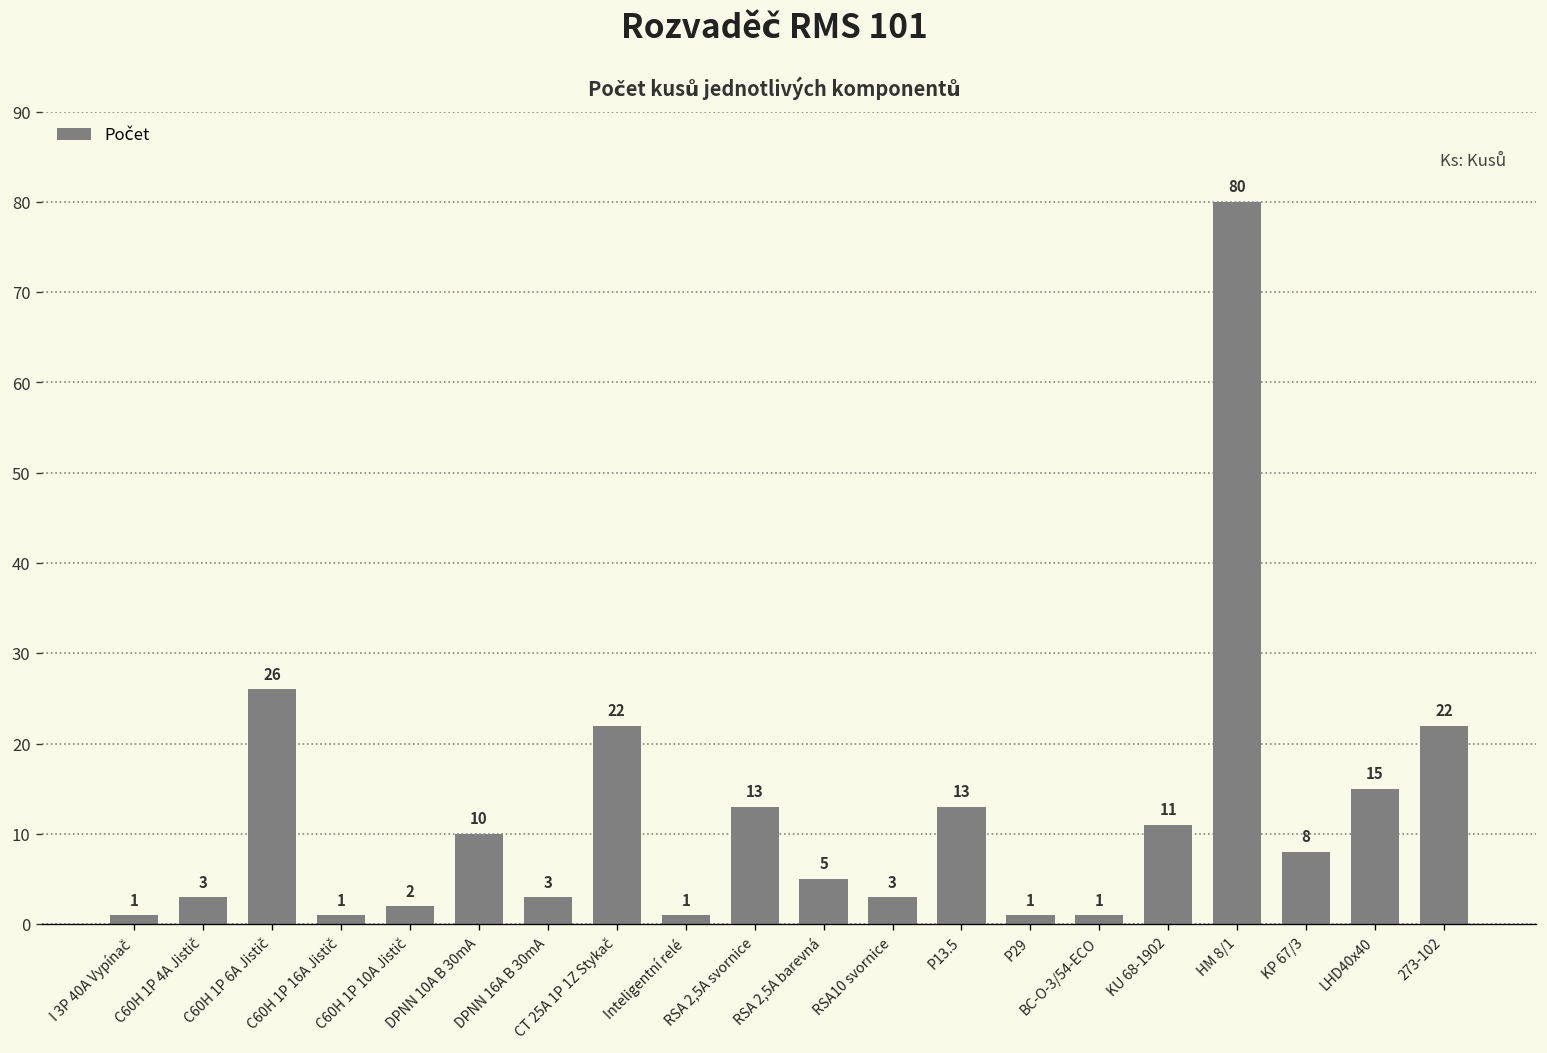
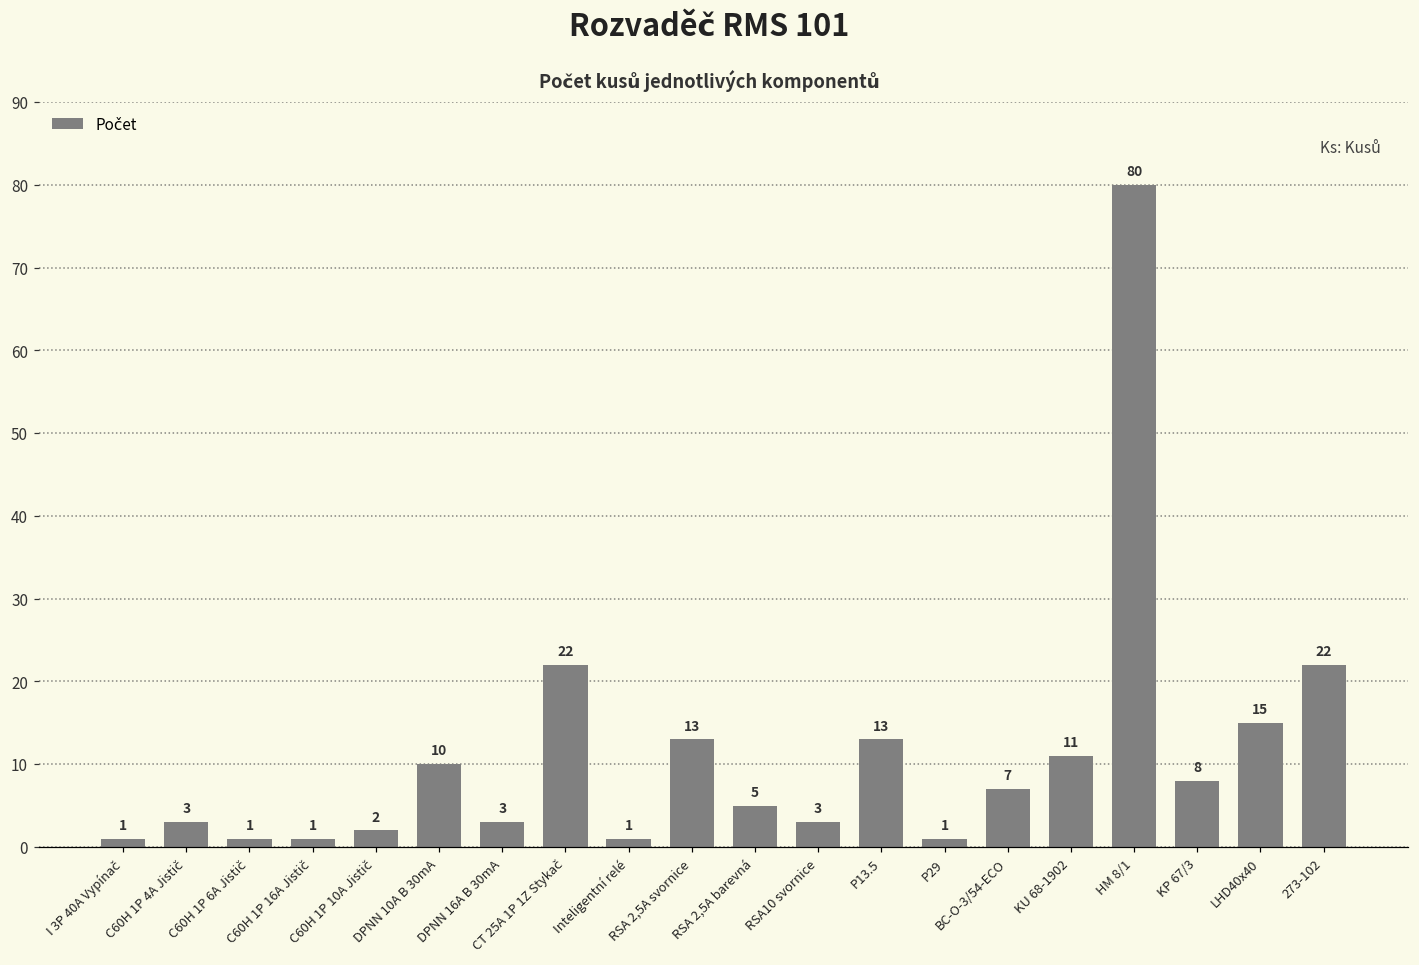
C60H 1P 6A Jistič: 26 -> 1
BC-O-3/54-ECO: 1 -> 7
